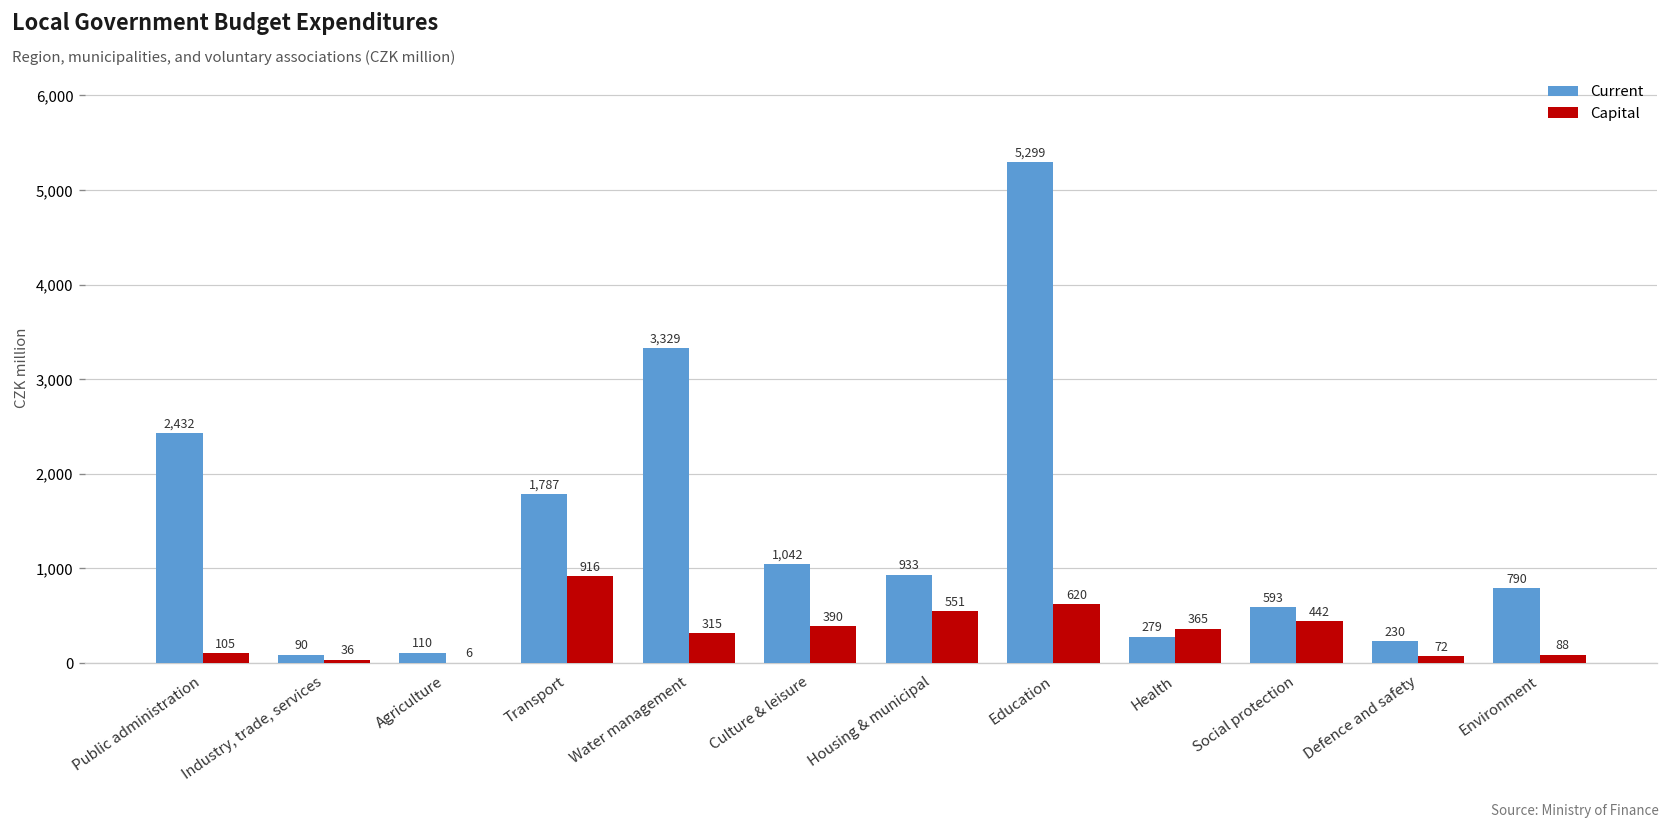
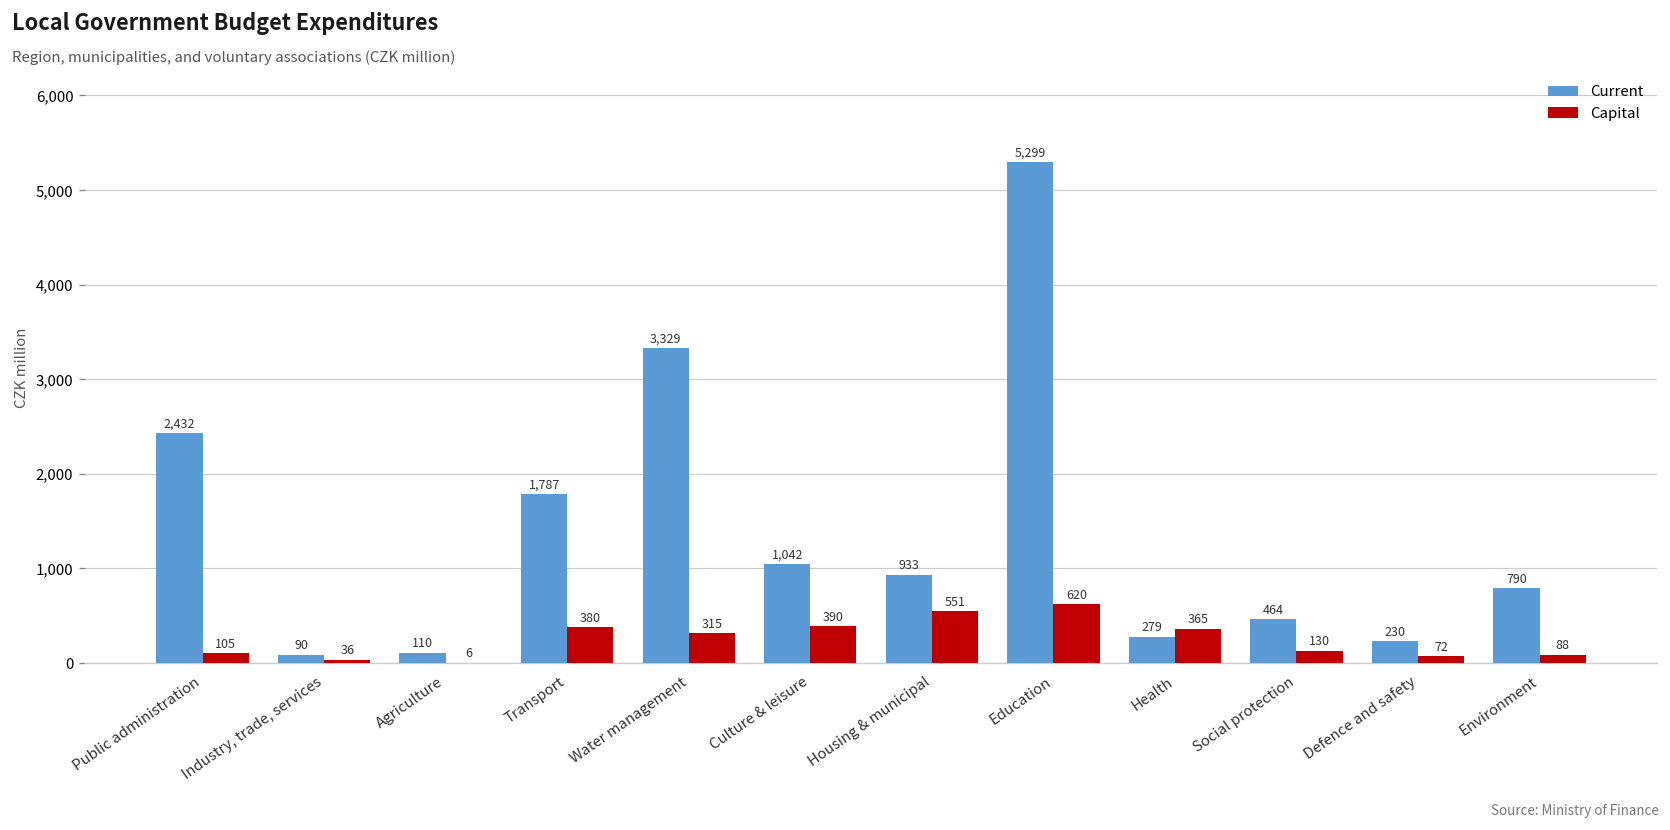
Capital, Transport: 916 -> 380
Current, Social protection: 593 -> 464
Capital, Social protection: 442 -> 130
